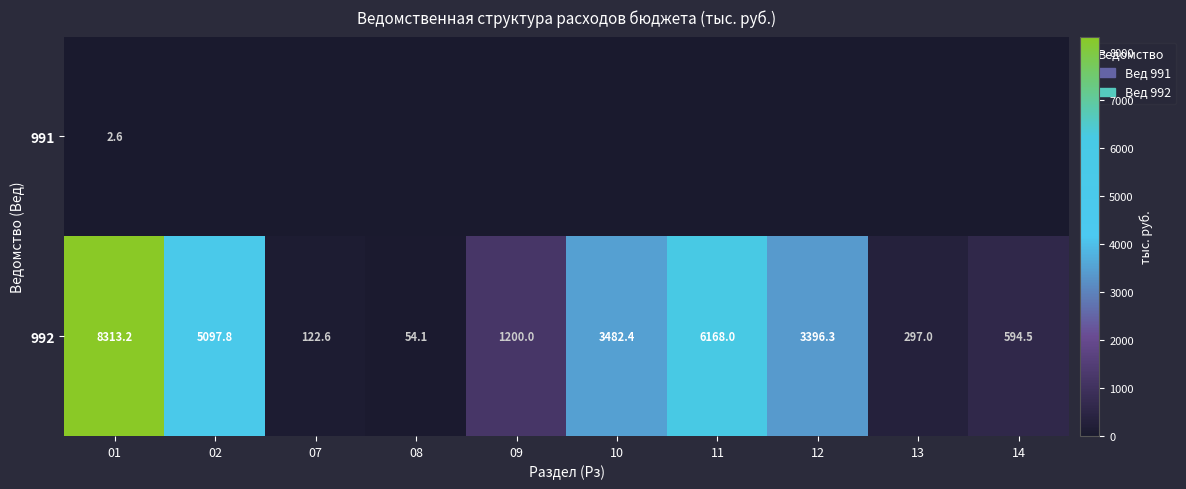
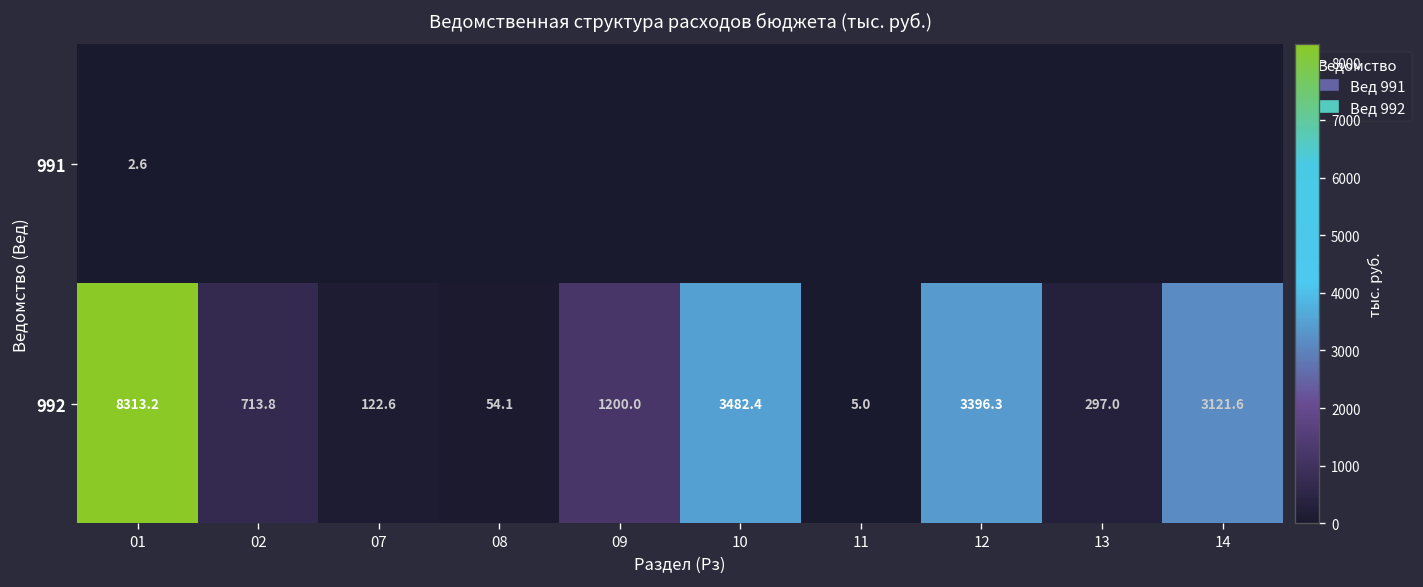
992, 02: 5097.8 -> 713.8
992, 11: 6168.0 -> 5.0
992, 14: 594.5 -> 3121.6
